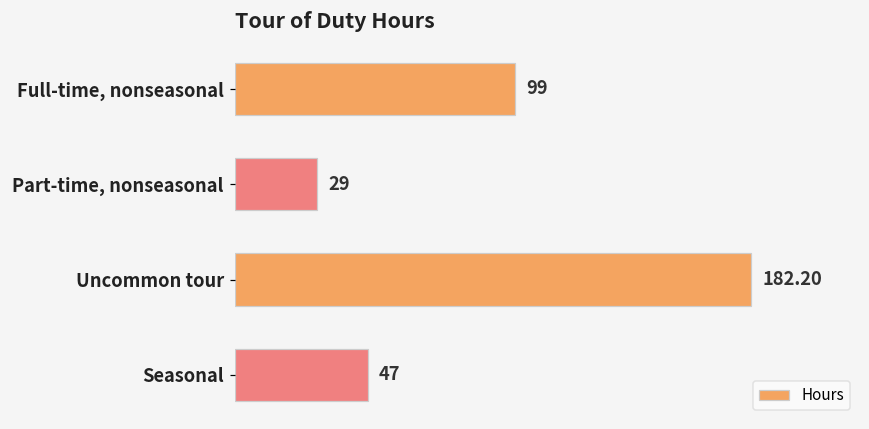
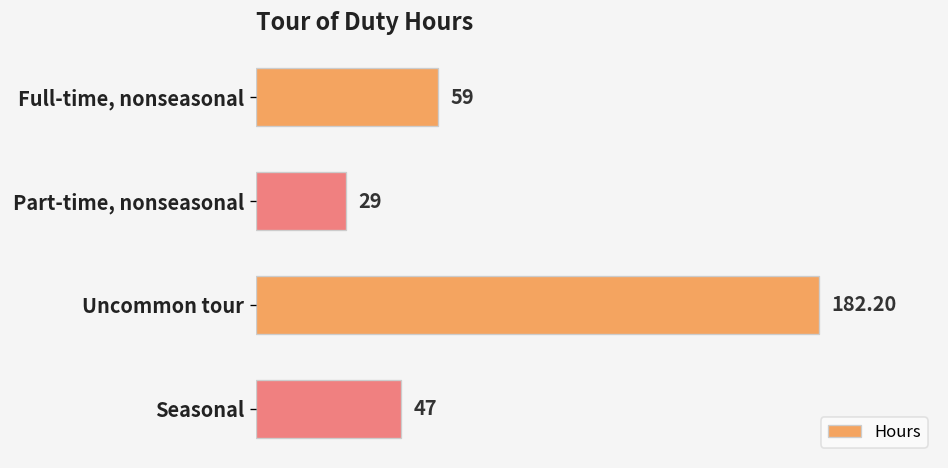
Full-time, nonseasonal: 99 -> 59
